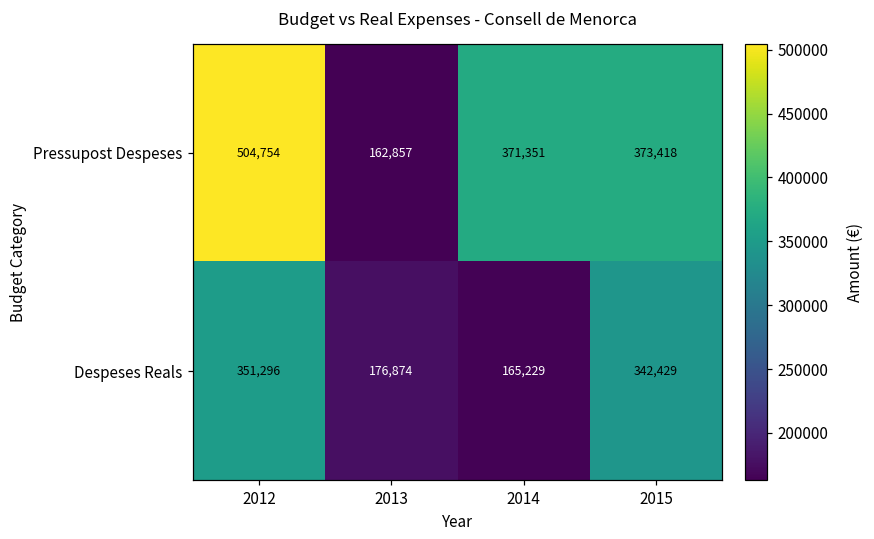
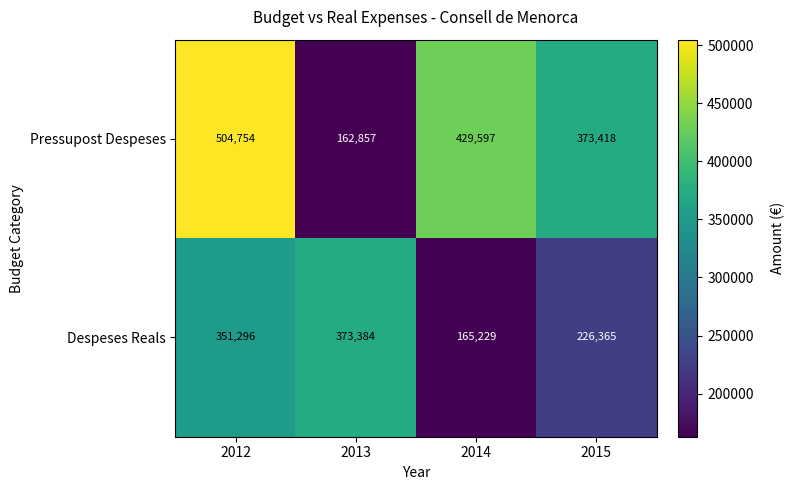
Pressupost Despeses, 2014: 371,351 -> 429,597
Despeses Reals, 2013: 176,874 -> 373,384
Despeses Reals, 2015: 342,429 -> 226,365
